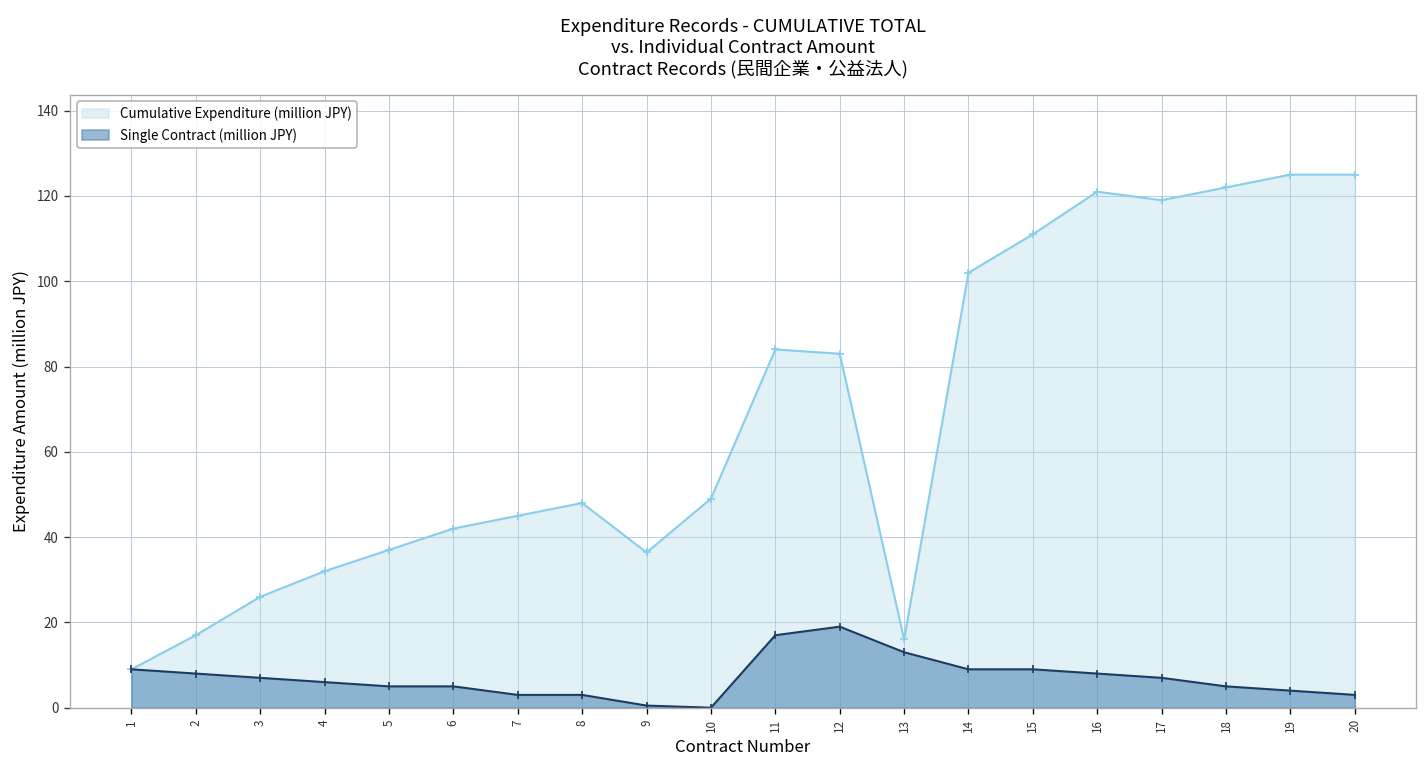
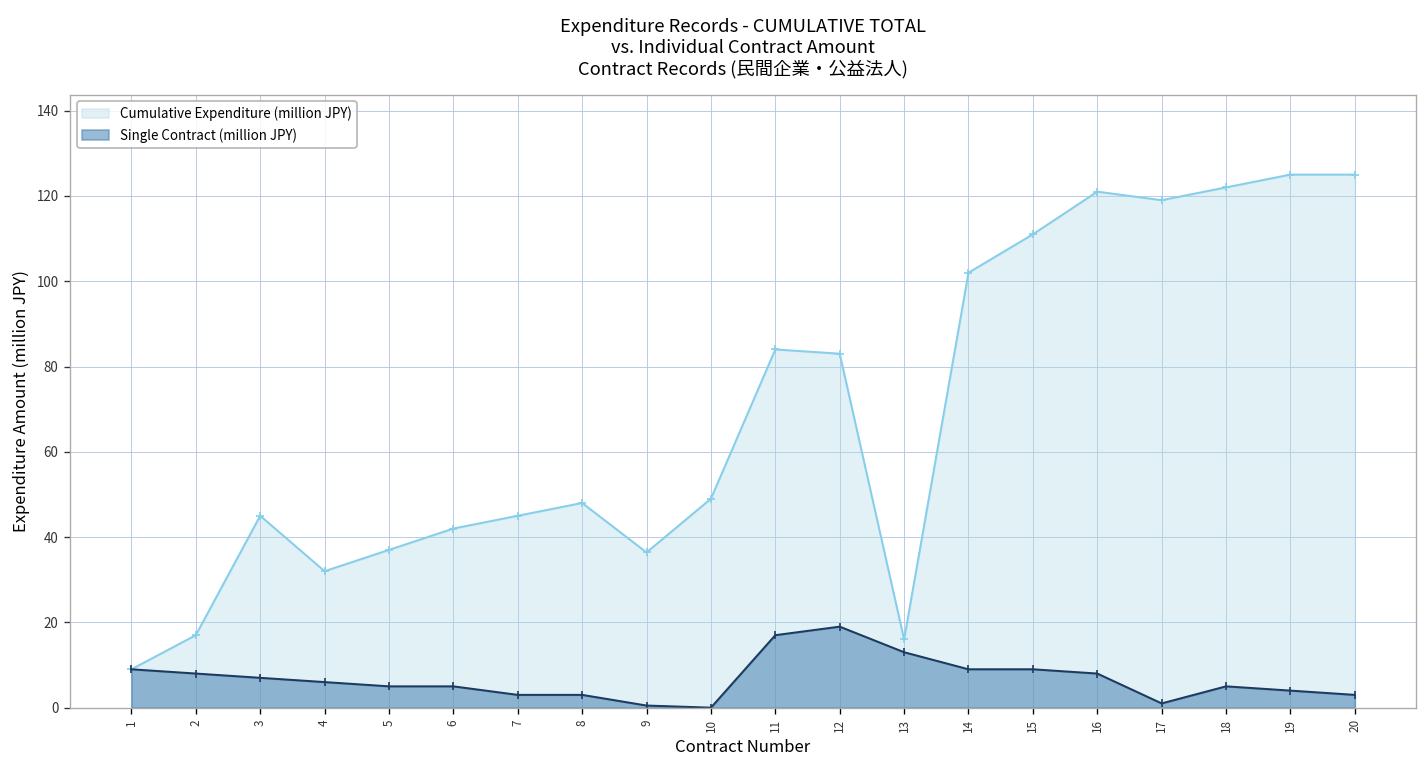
Cumulative Expenditure (million JPY), 3: 26 -> 45
Single Contract (million JPY), 17: 7 -> 1
